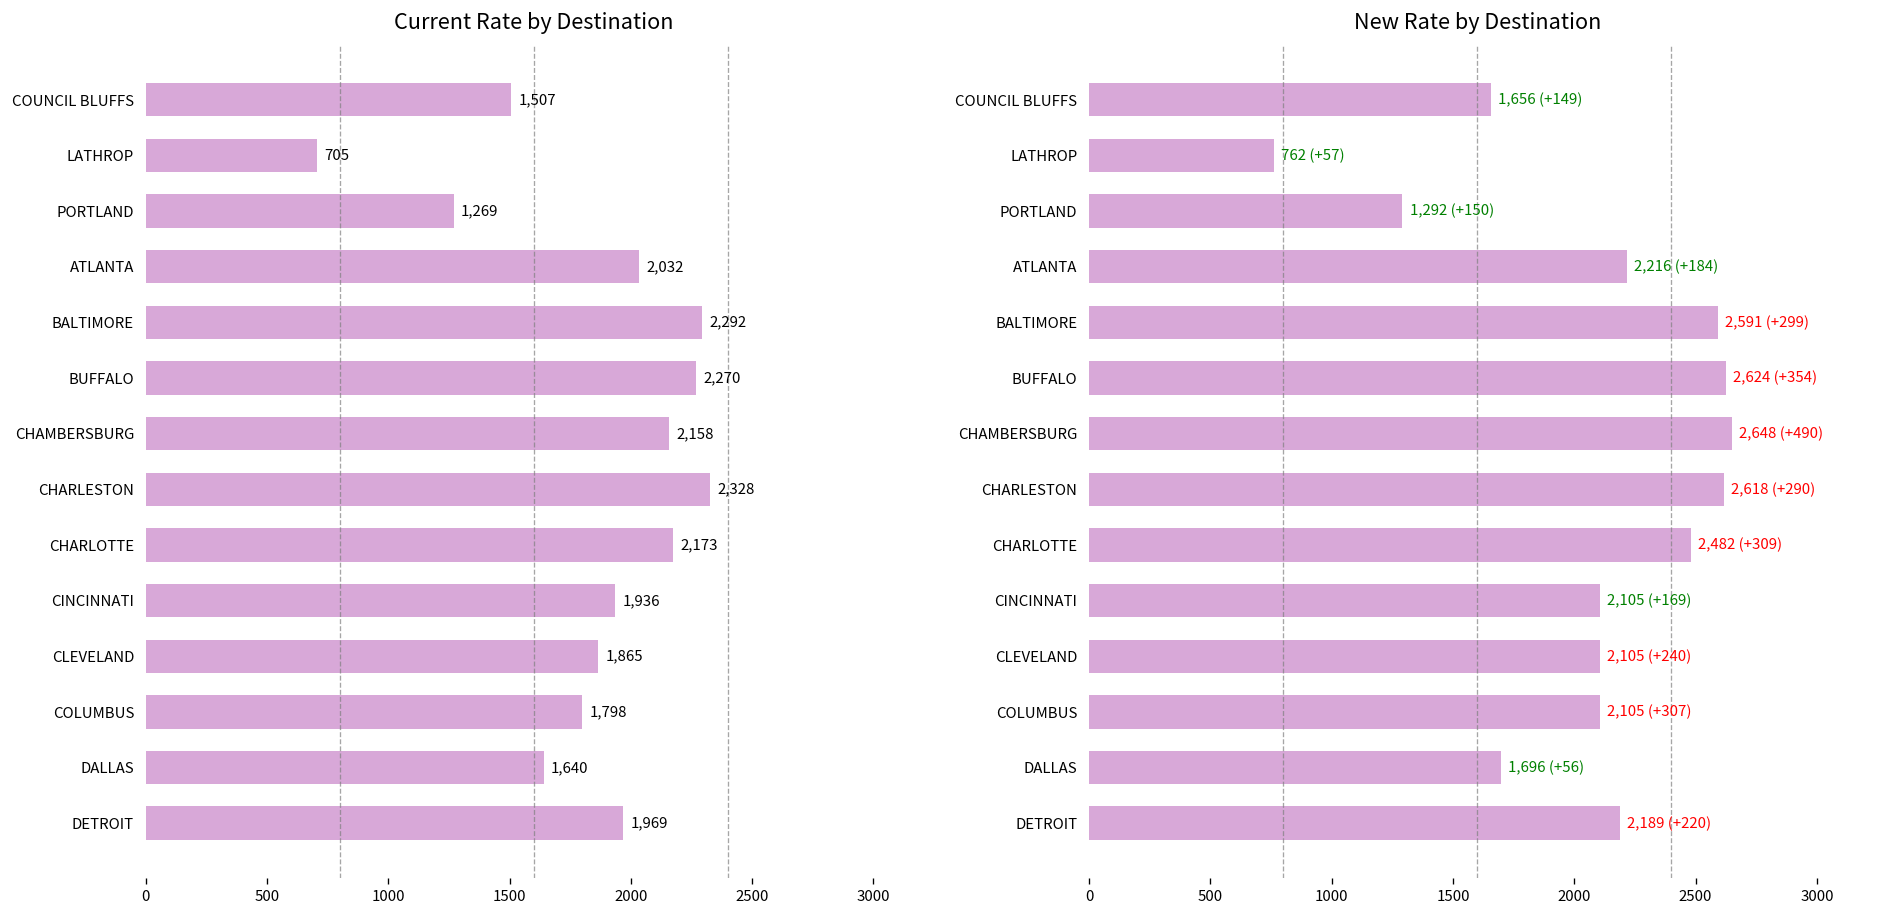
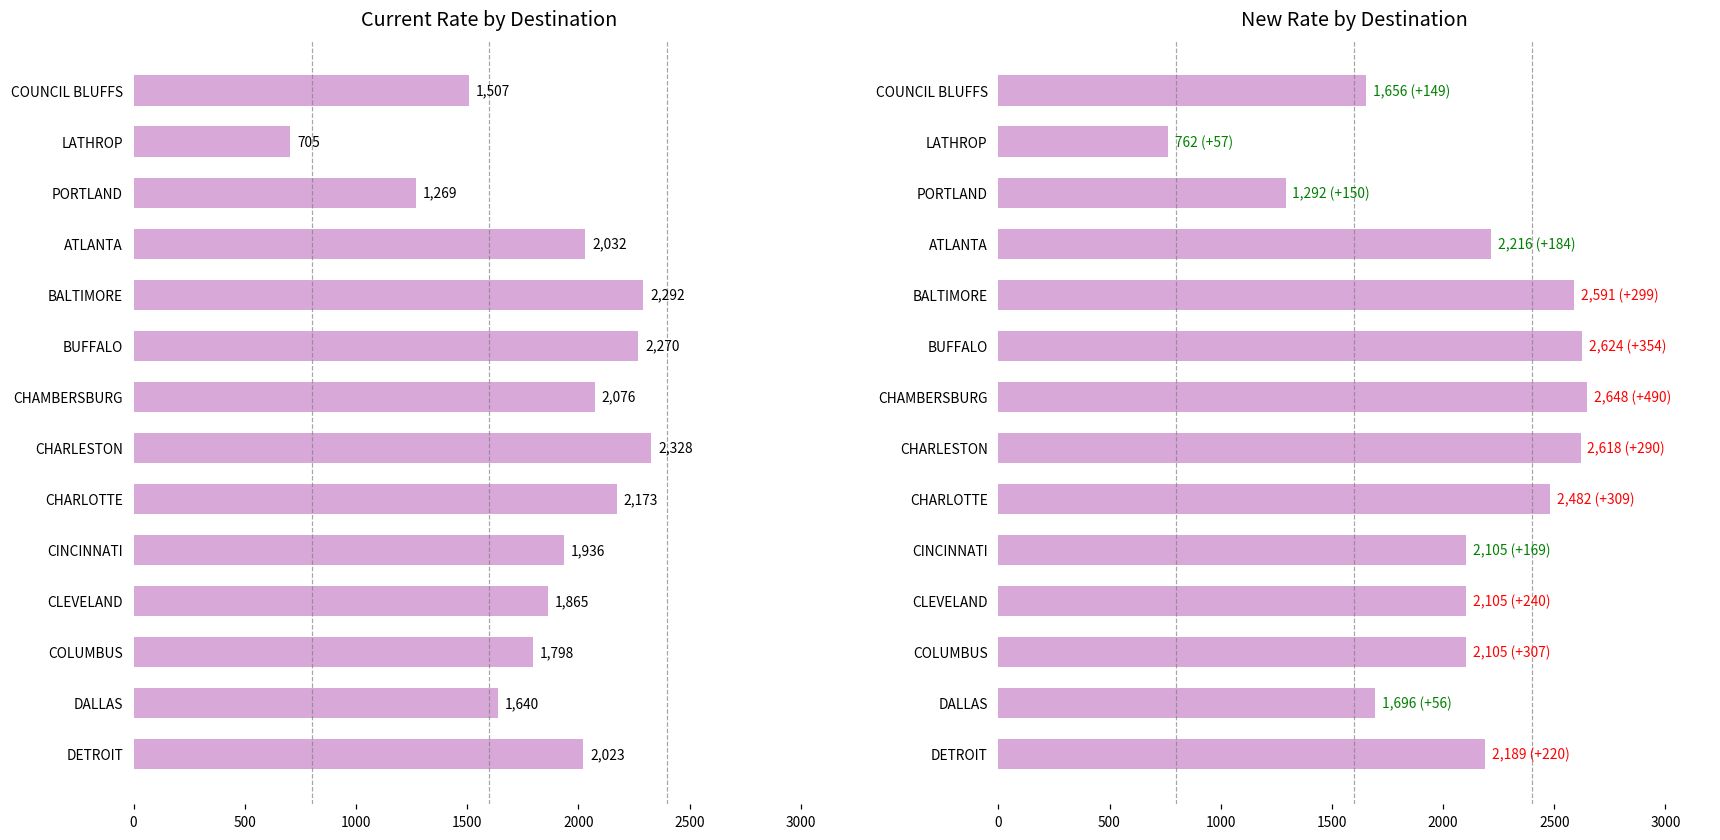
Current Rate by Destination, CHAMBERSBURG: 2,158 -> 2,076
Current Rate by Destination, DETROIT: 1,969 -> 2,023
